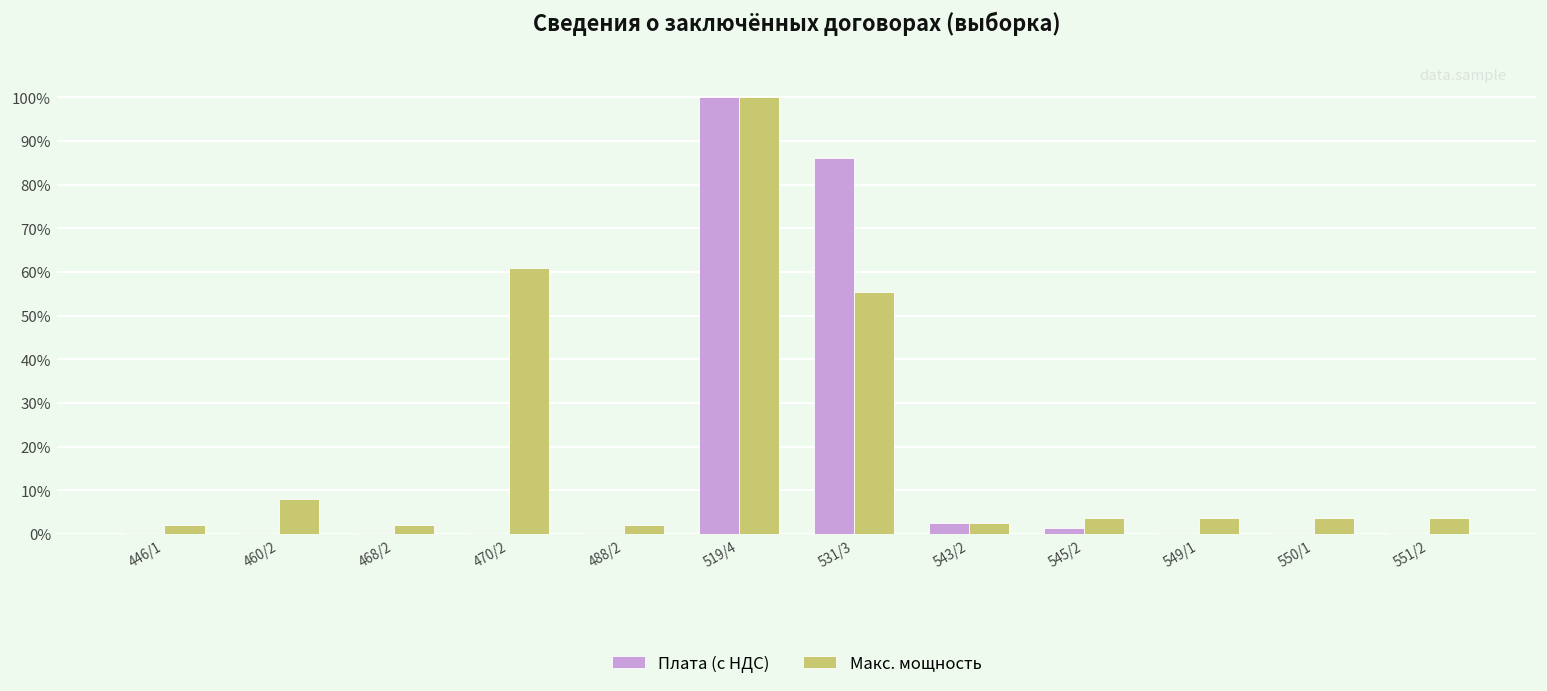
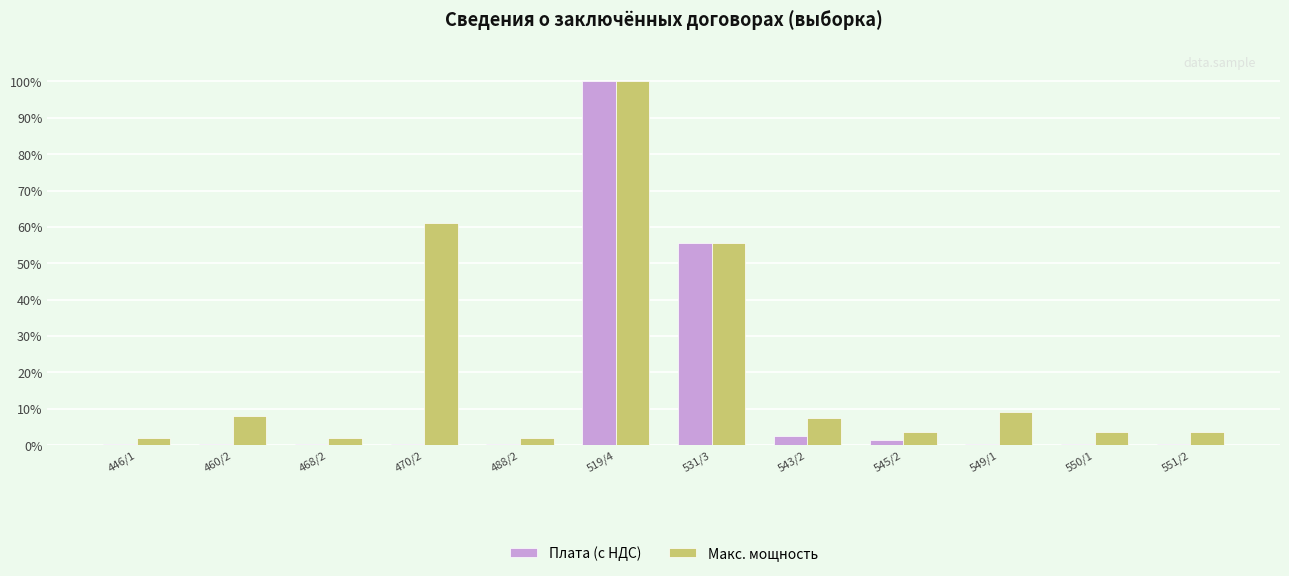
Плата (с НДС), 531/3: 86% -> 56%
Макс. мощность, 543/2: 3% -> 8%
Макс. мощность, 549/1: 4% -> 9%
